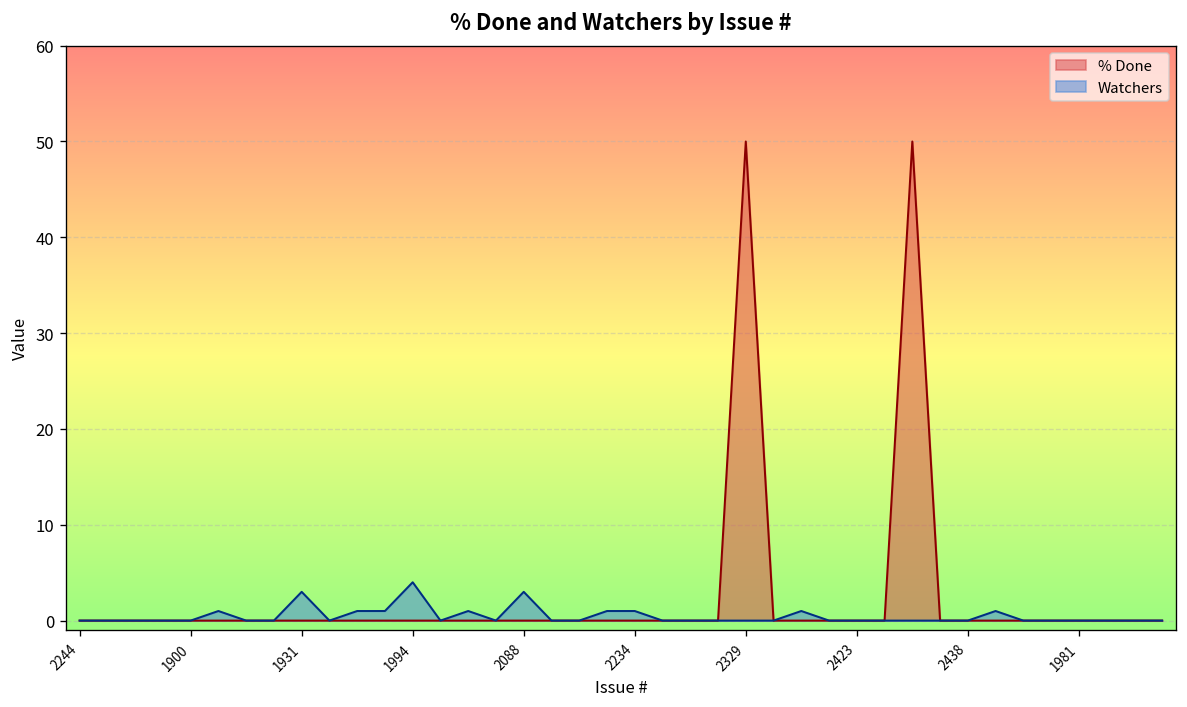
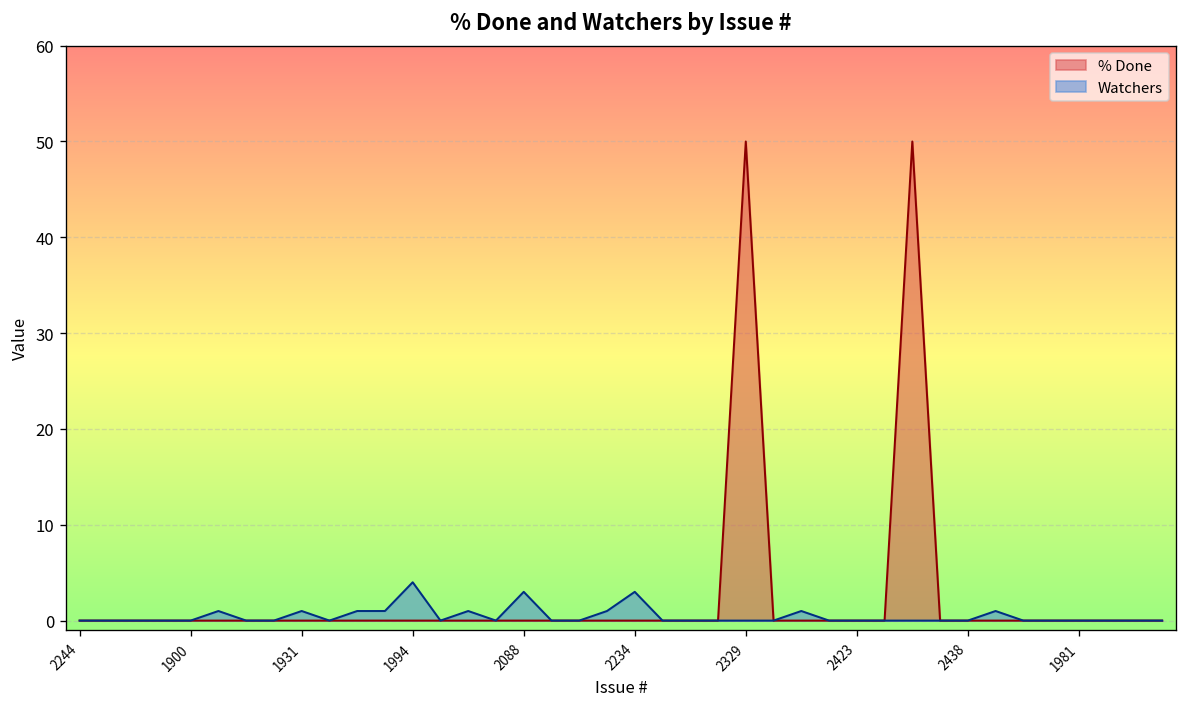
Watchers, 1931: 3 -> 1
Watchers, 2234: 1 -> 3
